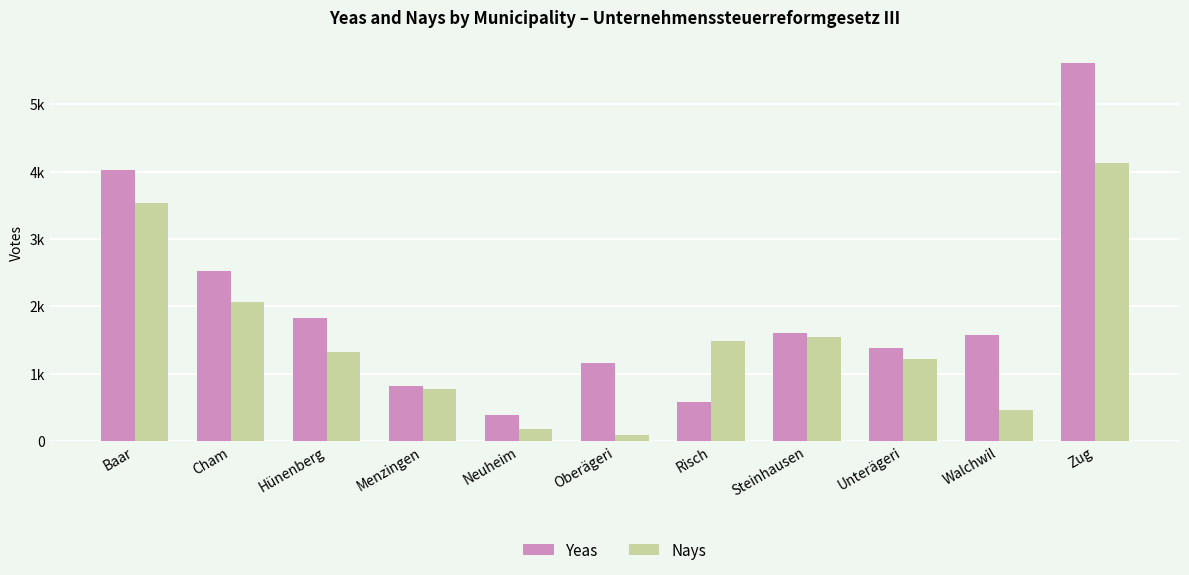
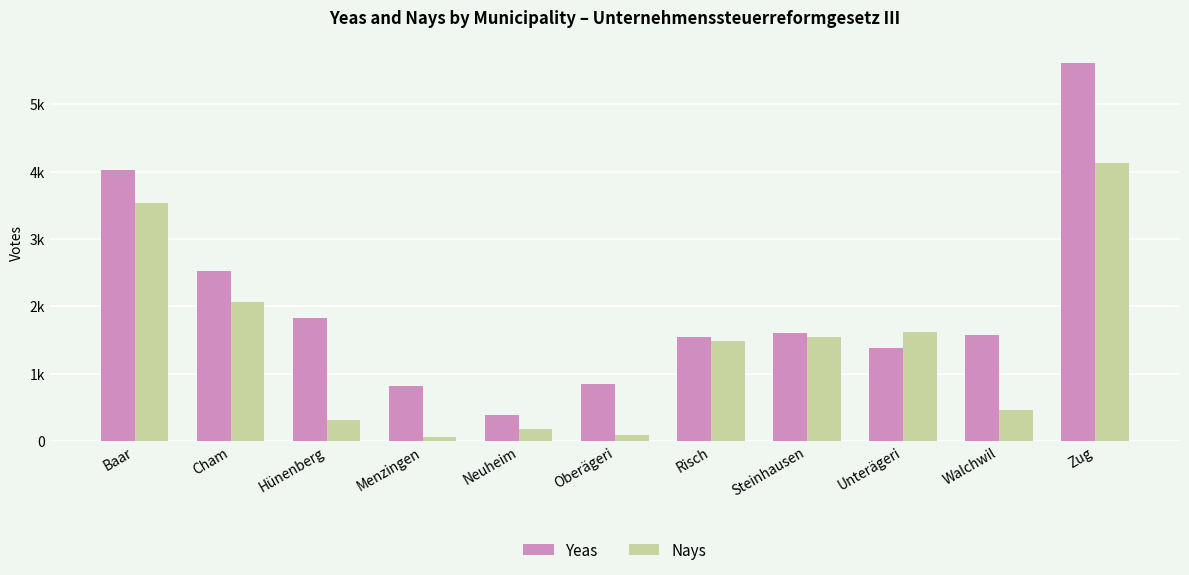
Nays, Hünenberg: 1300 -> 300
Nays, Menzingen: 800 -> 100
Yeas, Oberägeri: 1200 -> 800
Yeas, Risch: 600 -> 1500
Nays, Unterägeri: 1200 -> 1600
